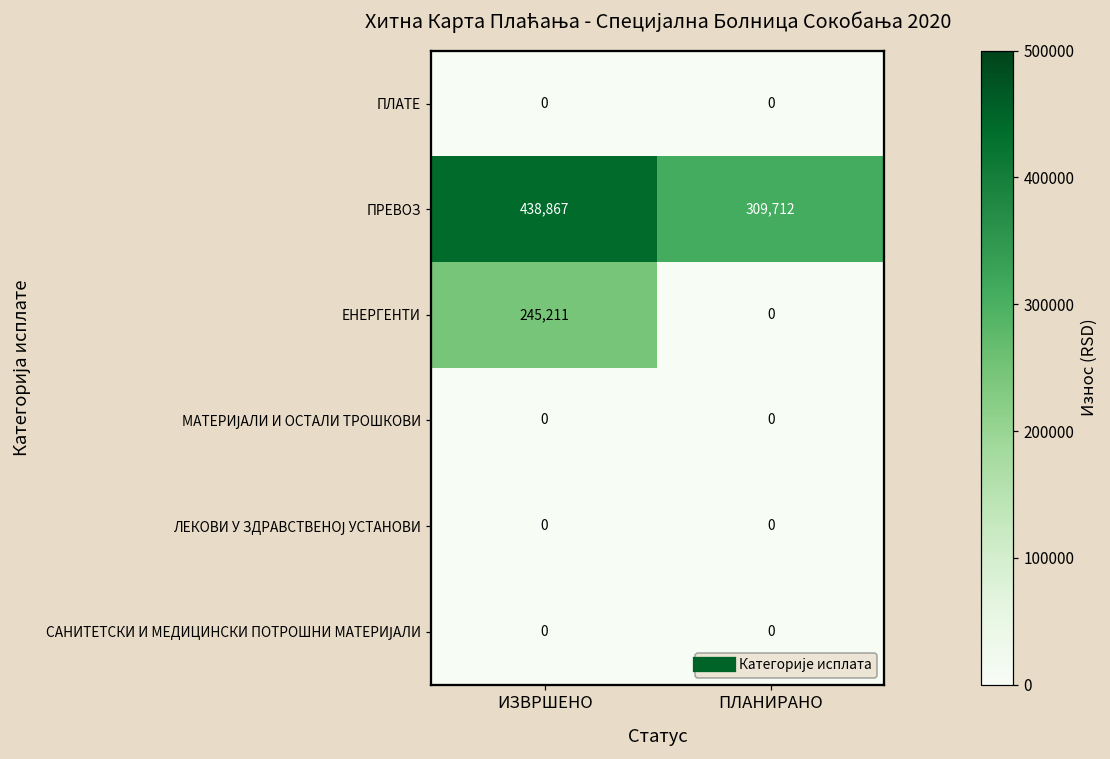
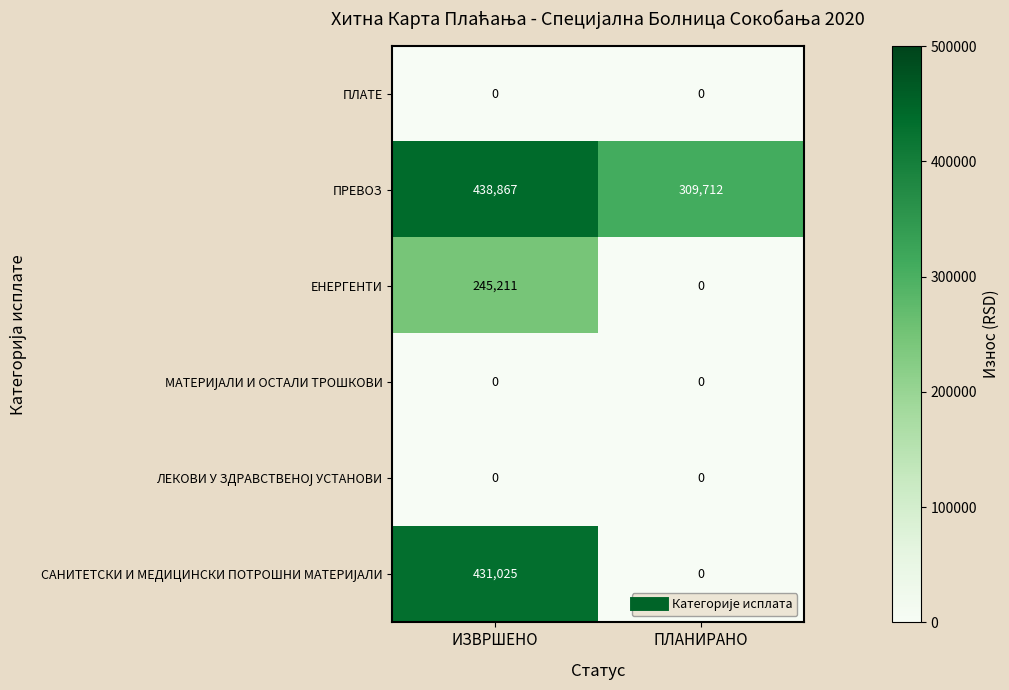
САНИТЕТСКИ И МЕДИЦИНСКИ ПОТРОШНИ МАТЕРИЈАЛИ, ИЗВРШЕНО: 0 -> 431,025
